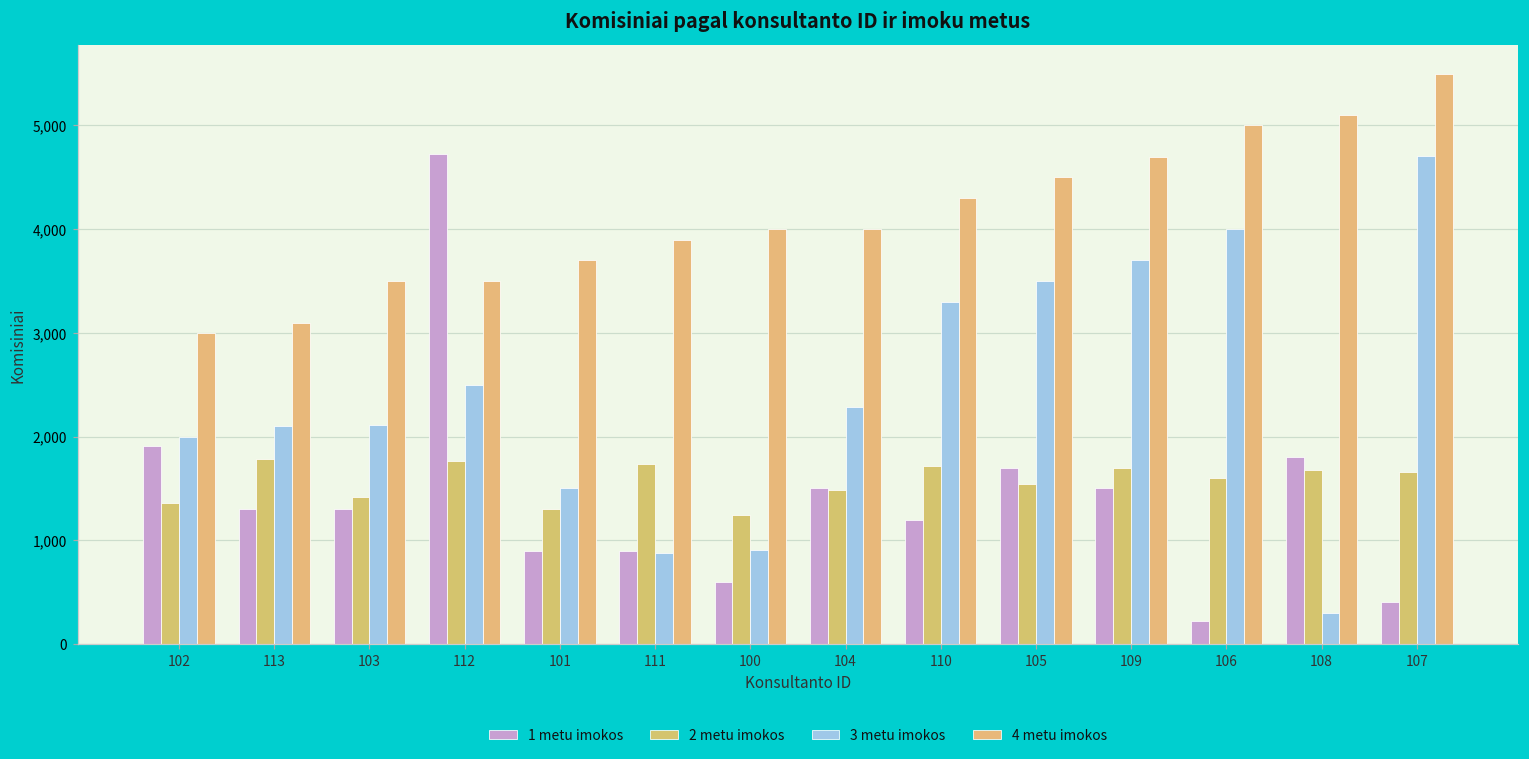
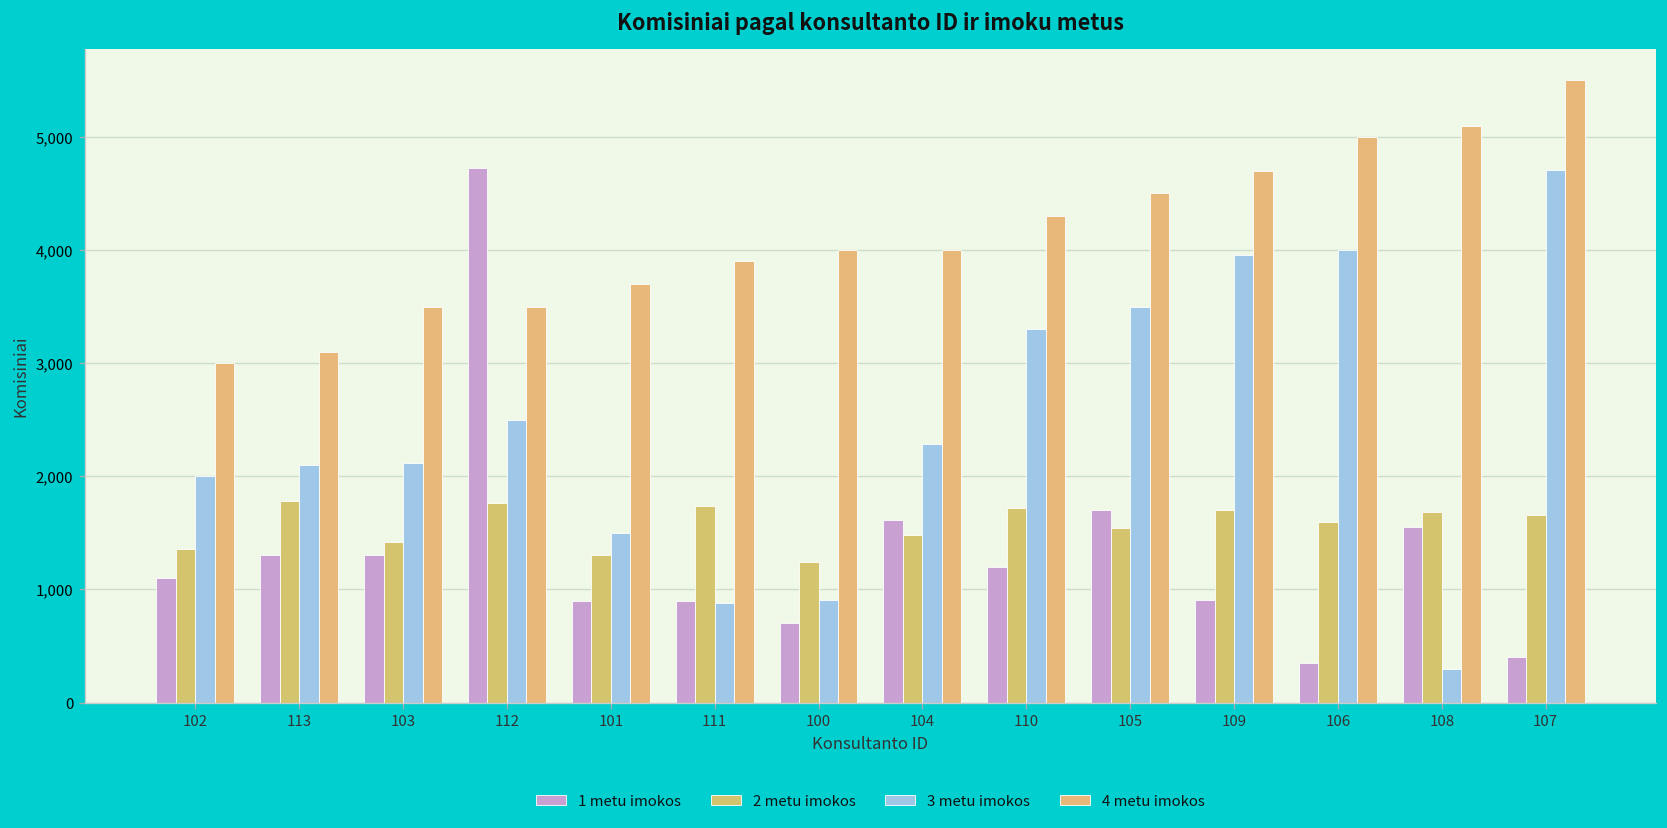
1 metu imokos, 102: 1,900 -> 1,100
1 metu imokos, 100: 600 -> 700
1 metu imokos, 104: 1,500 -> 1,600
1 metu imokos, 109: 1,500 -> 900
3 metu imokos, 109: 3,700 -> 4,000
1 metu imokos, 106: 200 -> 400
1 metu imokos, 108: 1,800 -> 1,600
